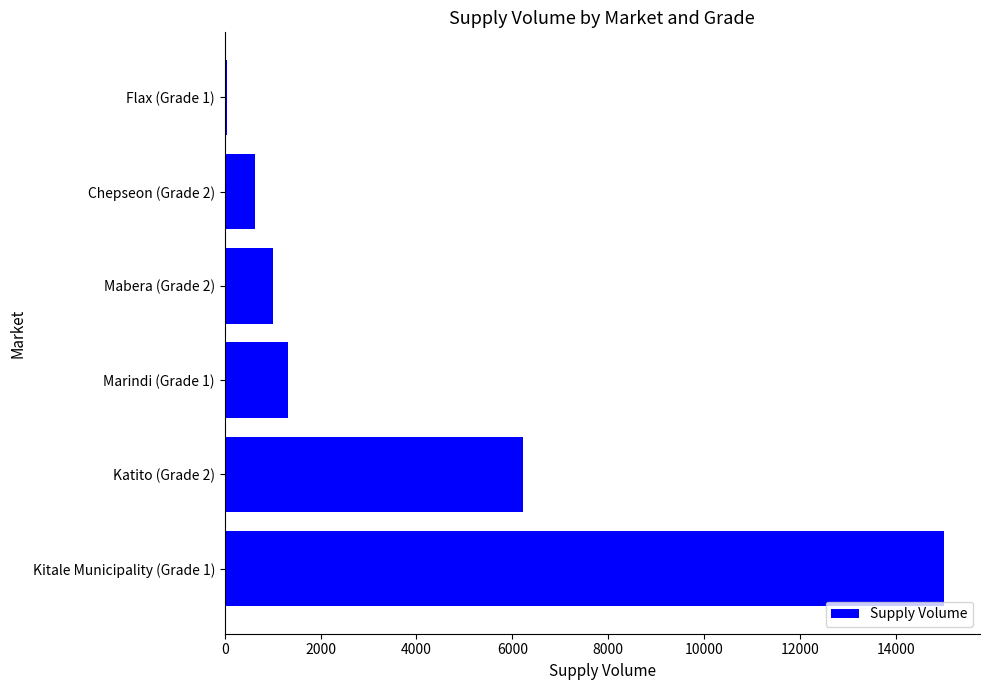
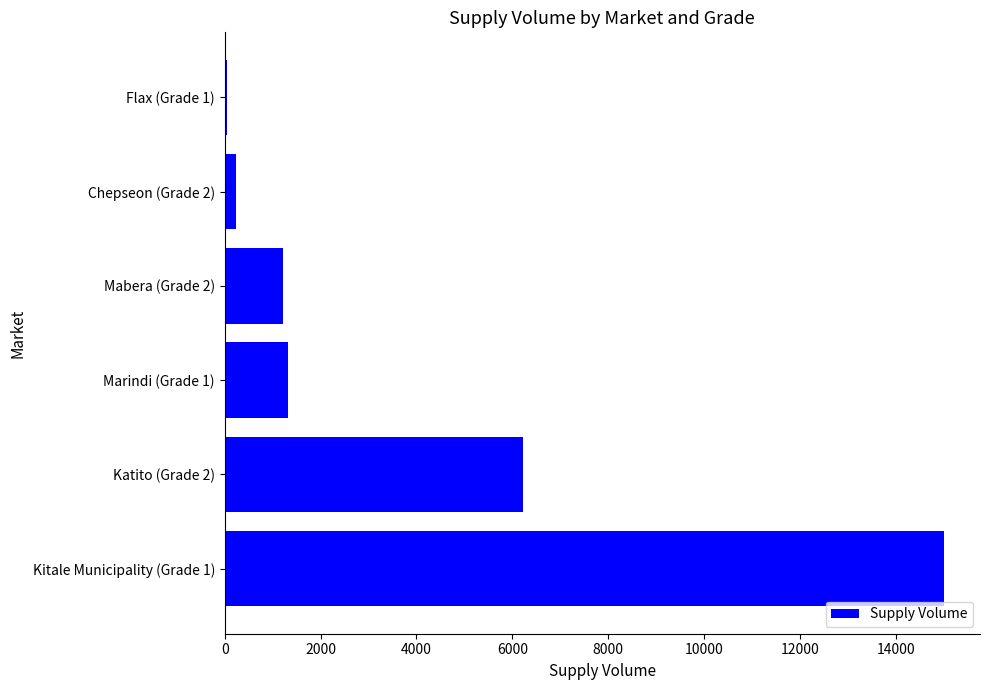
Chepseon (Grade 2): 600 -> 200
Mabera (Grade 2): 1000 -> 1200
